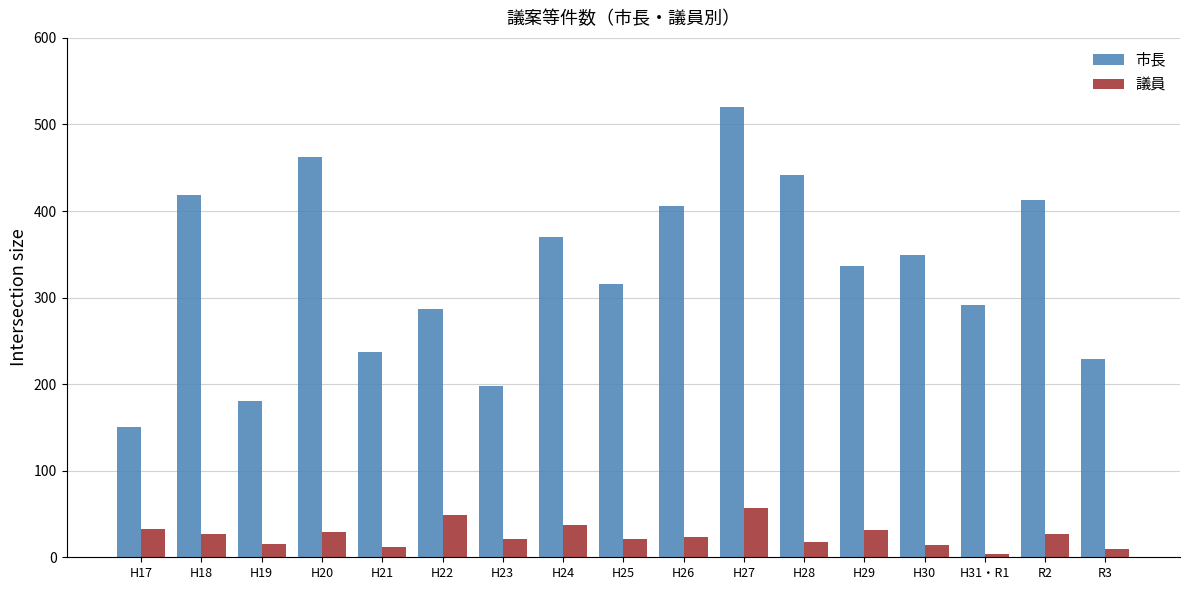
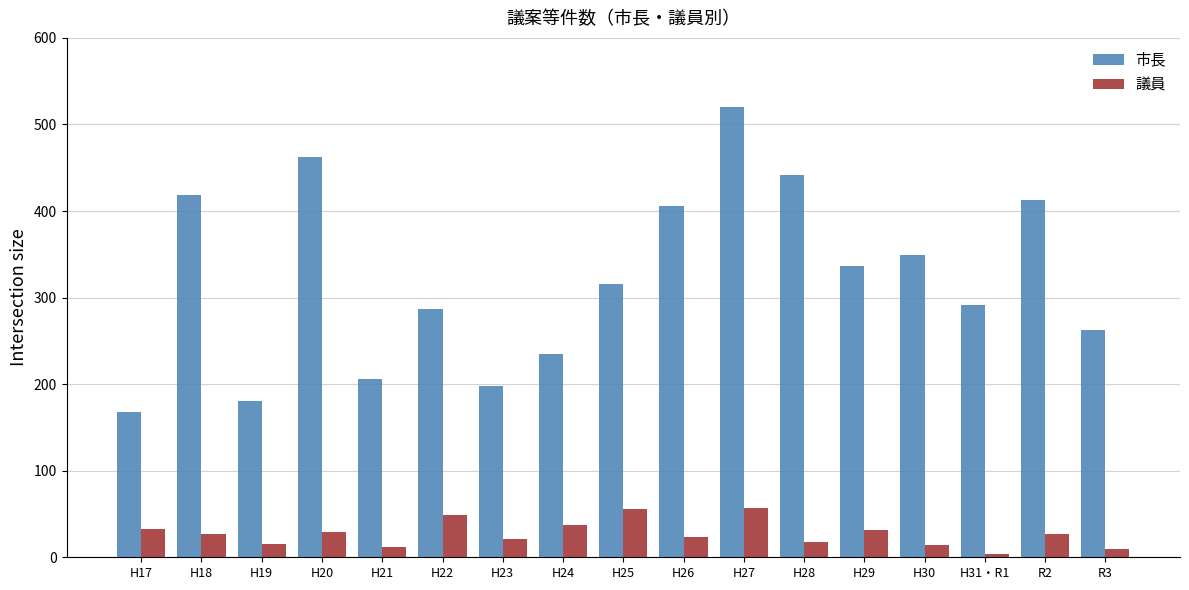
市長, H17: 150 -> 170
市長, H21: 240 -> 210
市長, H24: 370 -> 240
議員, H25: 20 -> 60
市長, R3: 230 -> 260
